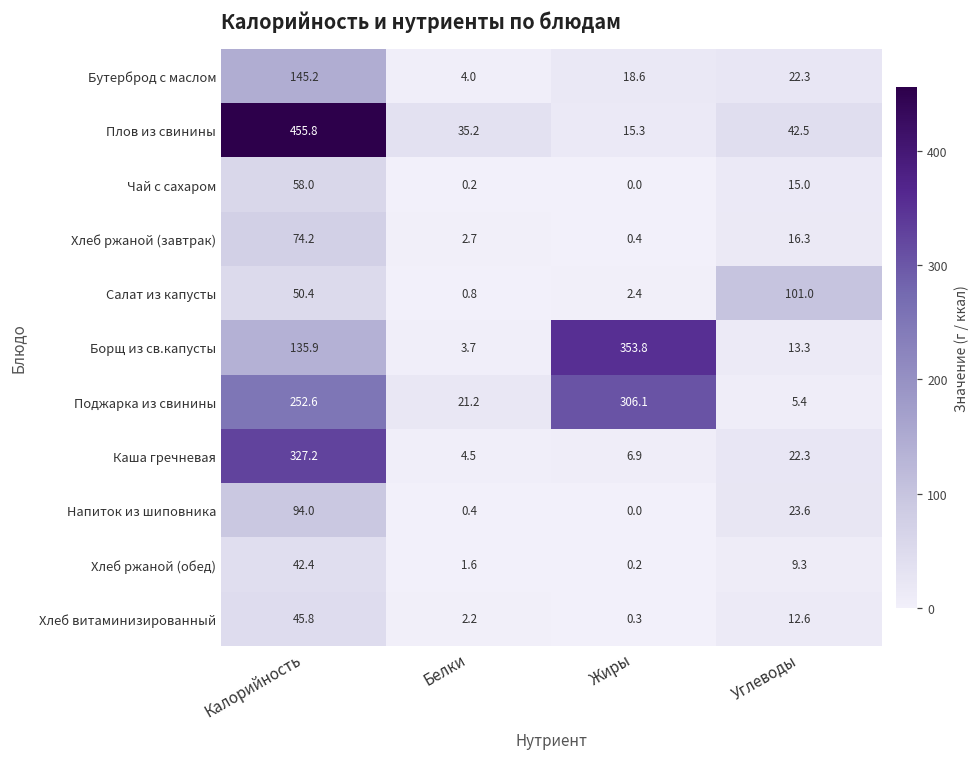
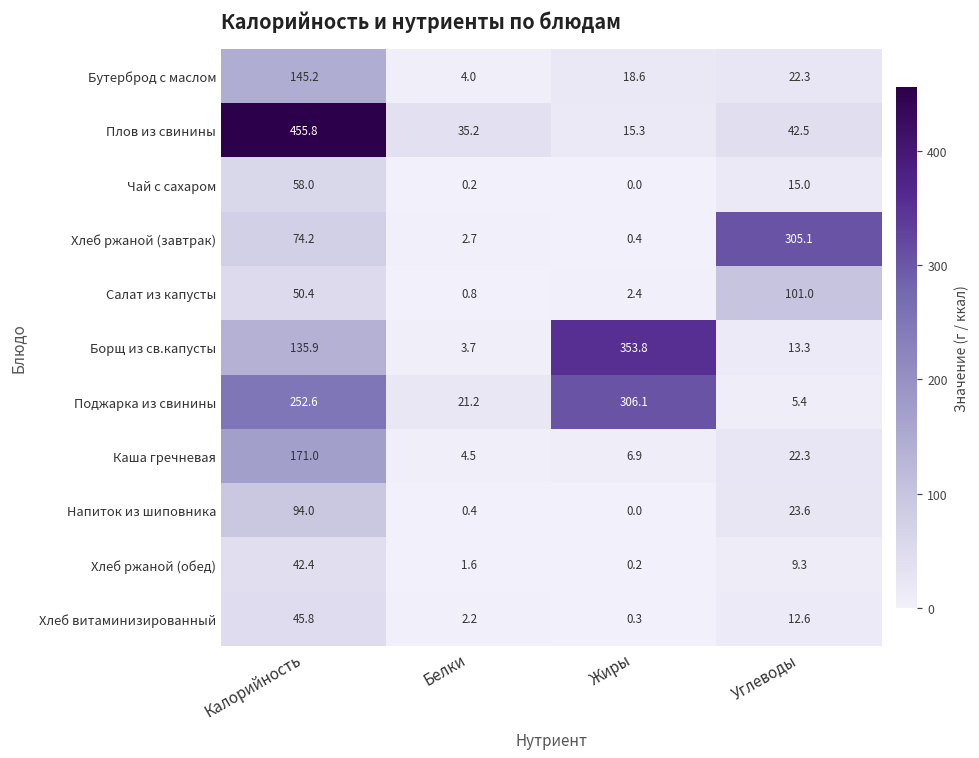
Хлеб ржаной (завтрак), Углеводы: 16.3 -> 305.1
Каша гречневая, Калорийность: 327.2 -> 171.0
